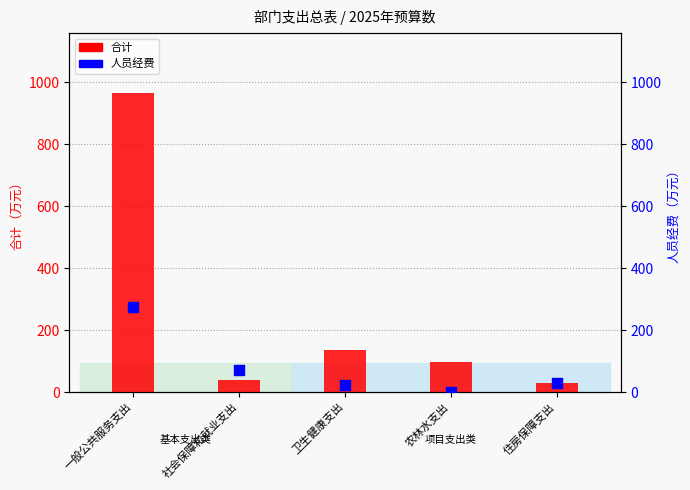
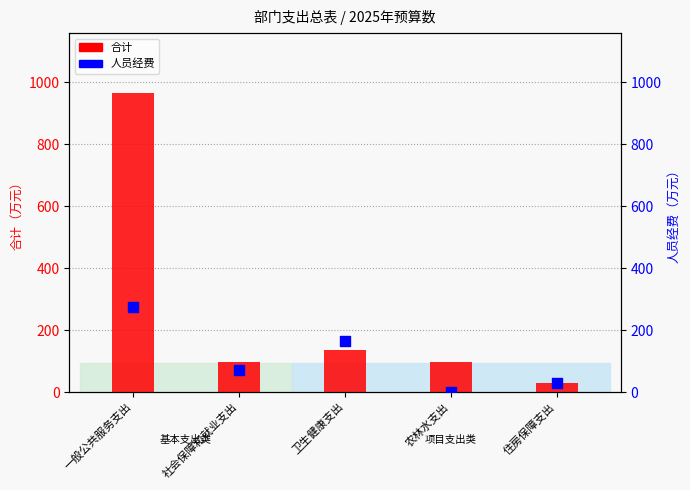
合计, 社会保障和就业支出: 40 -> 100
人员经费, 卫生健康支出: 20 -> 160
